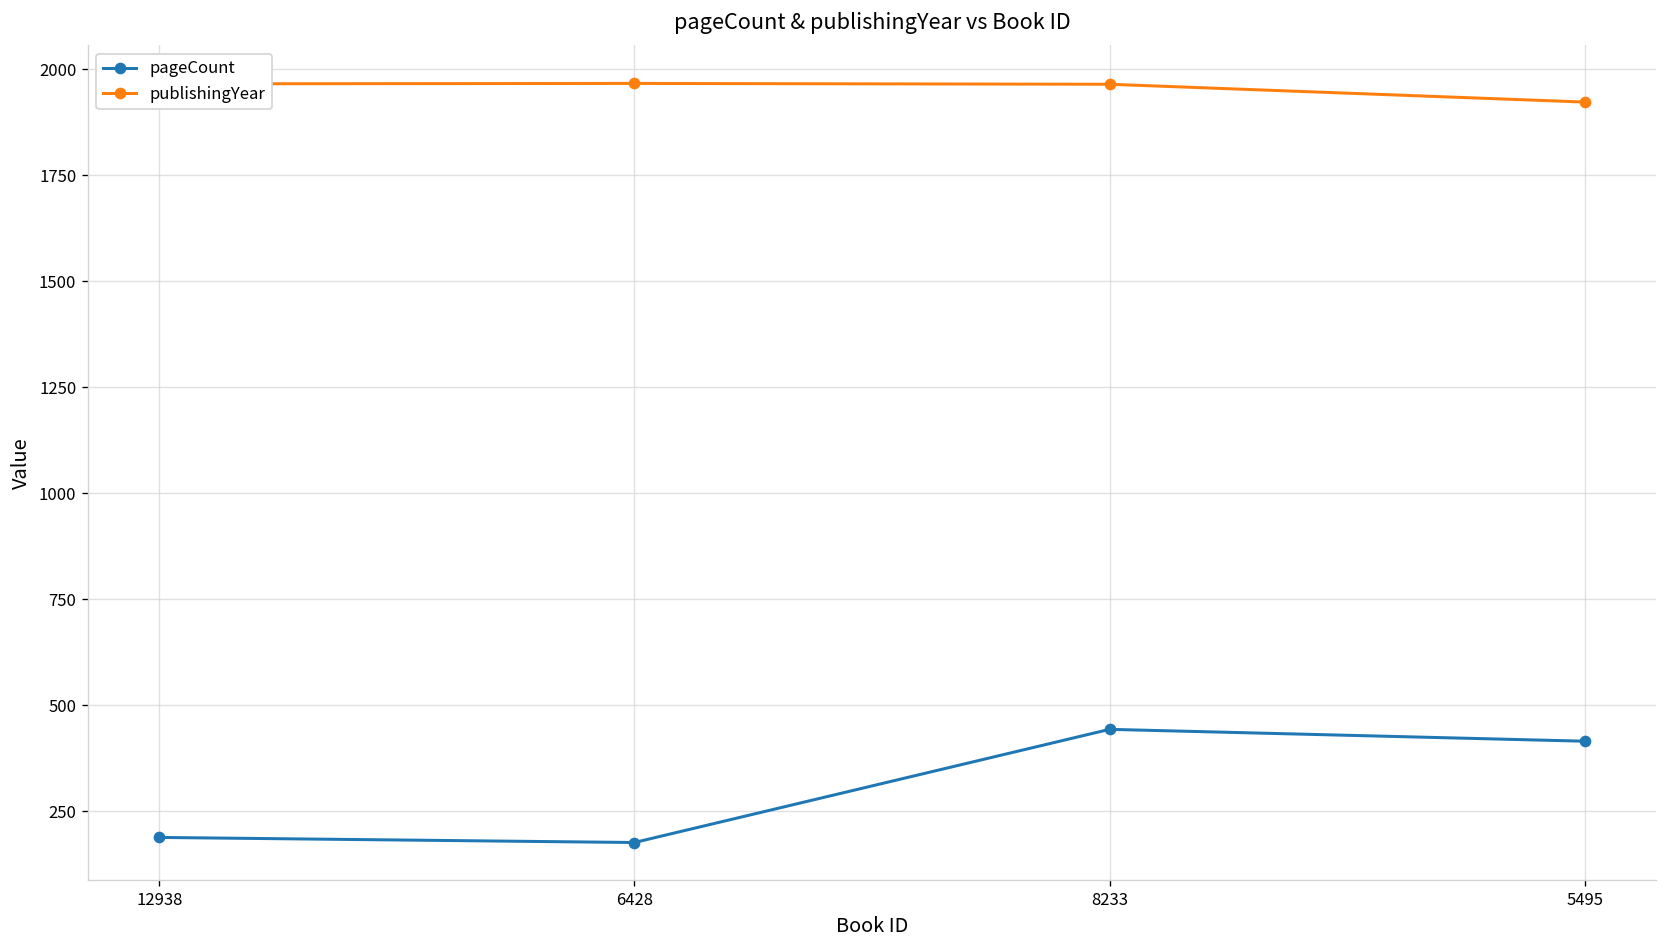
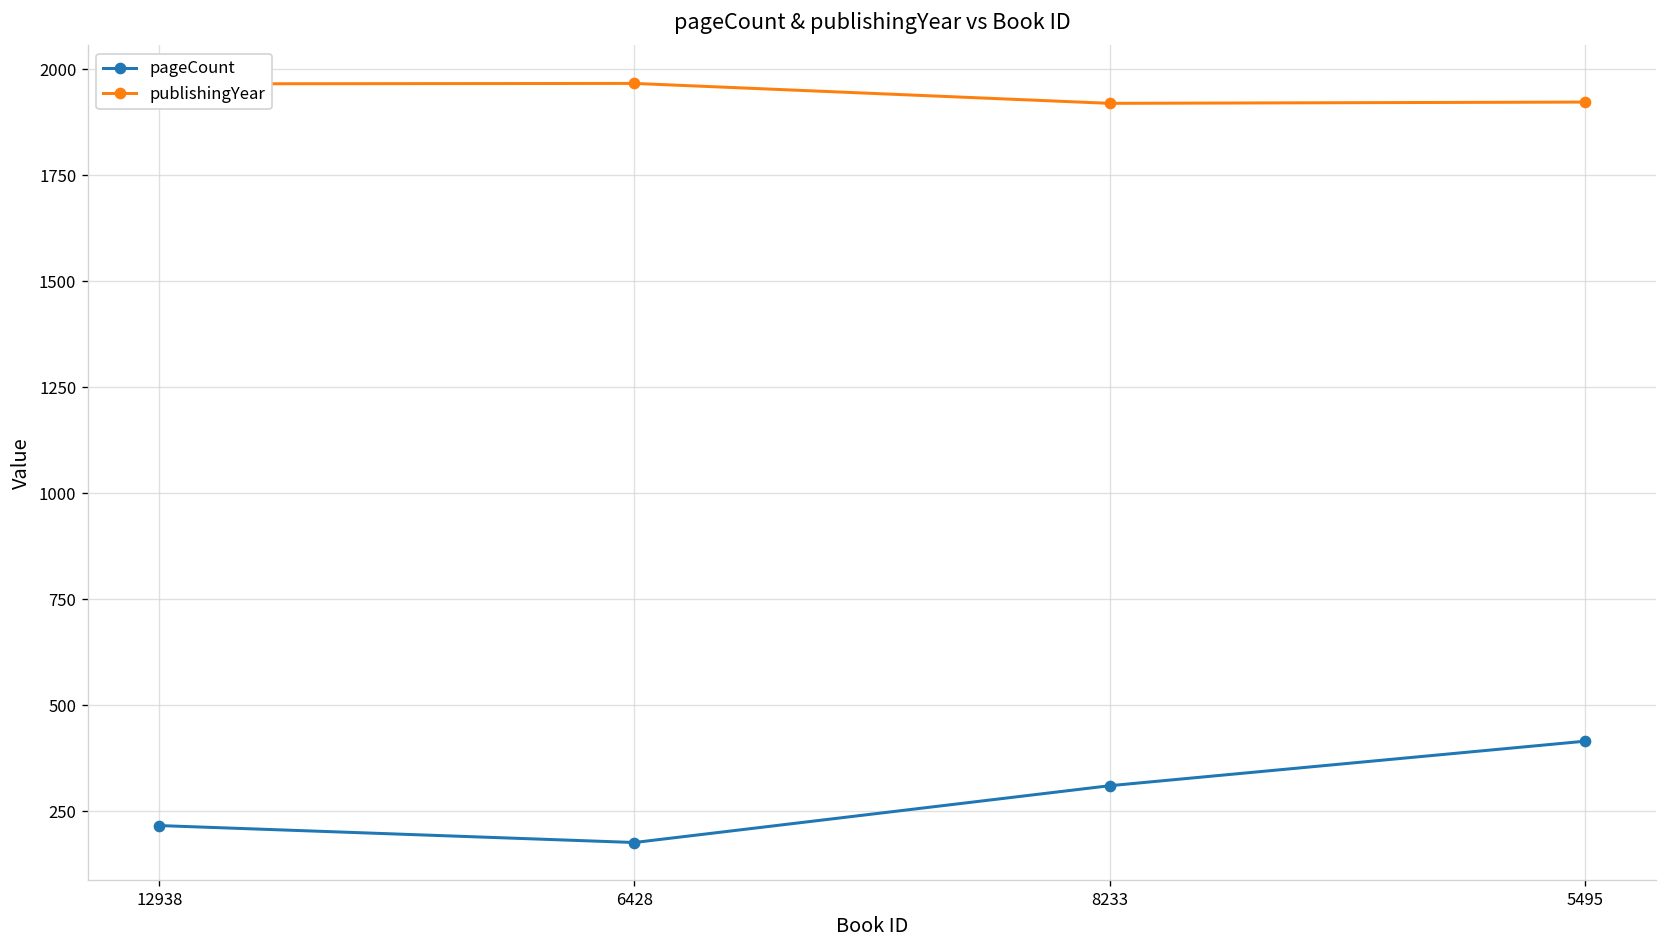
pageCount, 12938: 190 -> 220
pageCount, 8233: 440 -> 310
publishingYear, 8233: 1970 -> 1920
